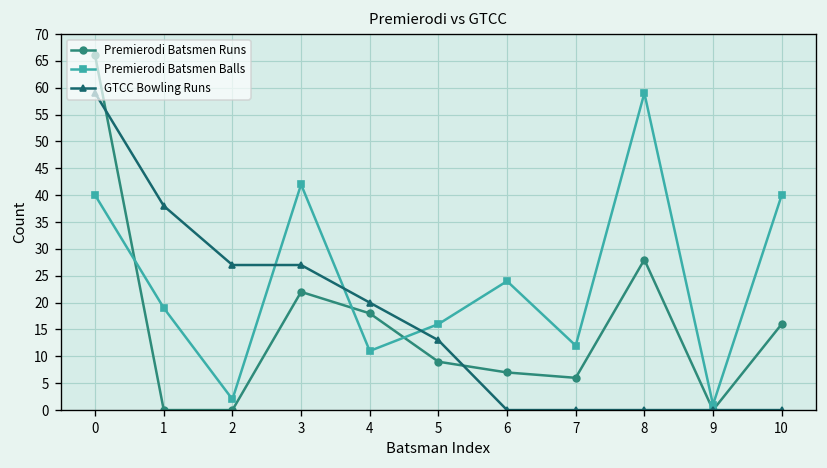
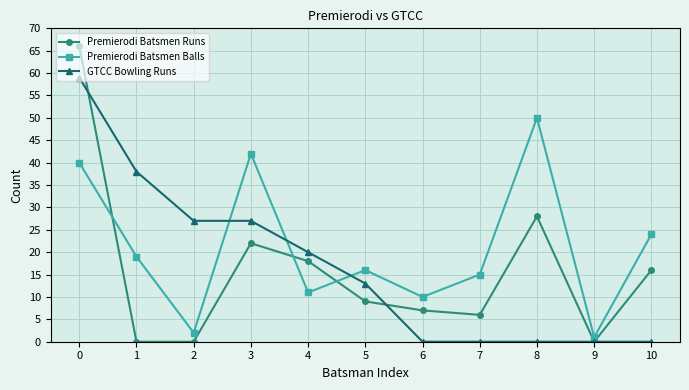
Premierodi Batsmen Balls, 6: 24 -> 10
Premierodi Batsmen Balls, 7: 12 -> 15
Premierodi Batsmen Balls, 8: 59 -> 50
Premierodi Batsmen Balls, 10: 40 -> 24
